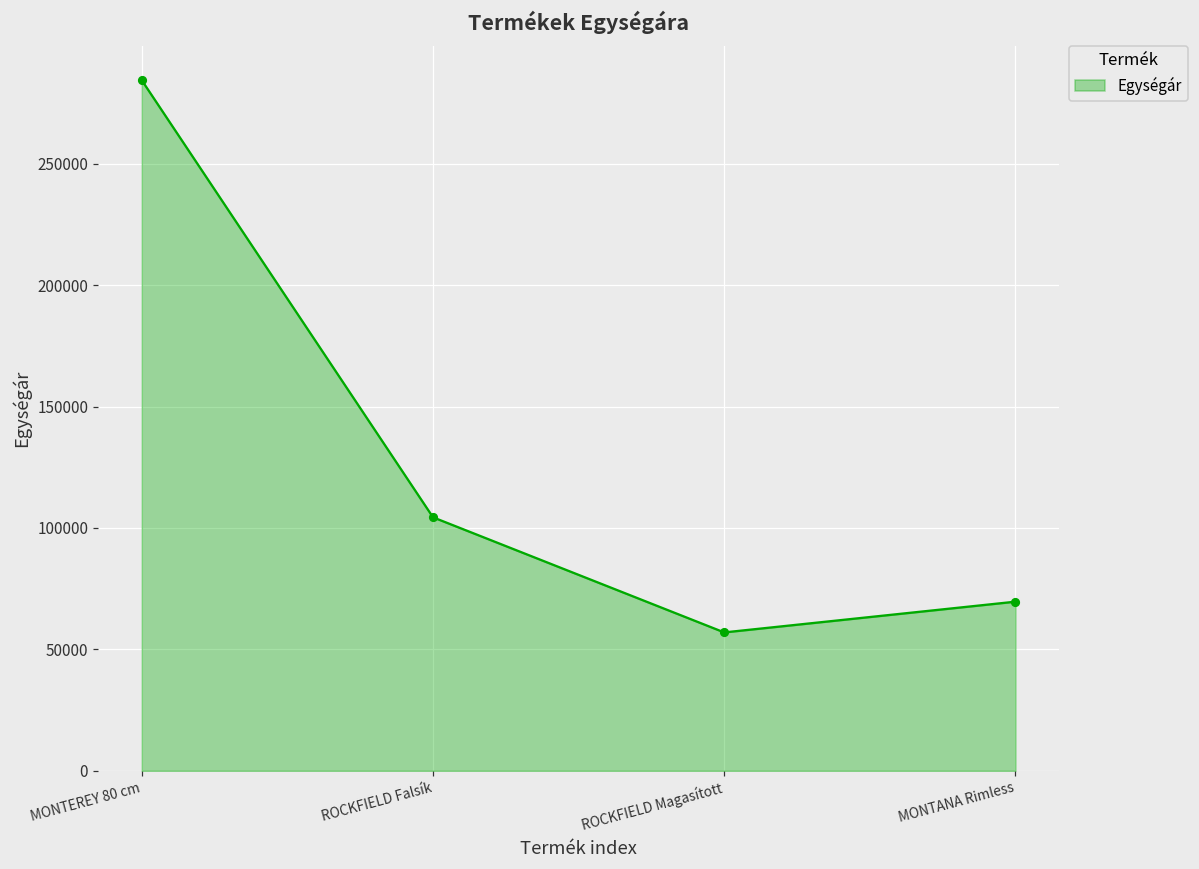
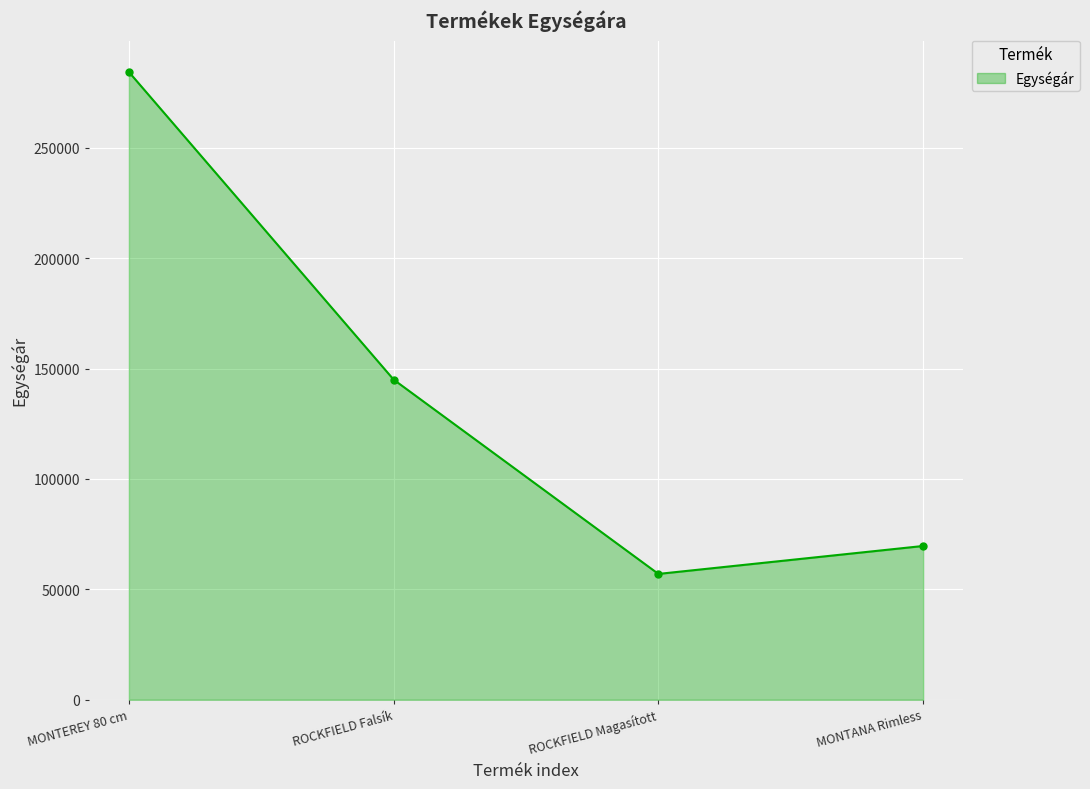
ROCKFIELD Falsík: 104000 -> 145000
